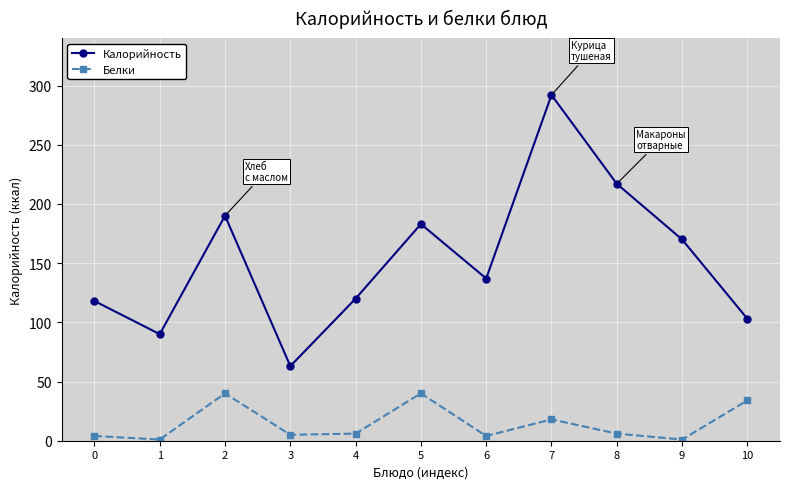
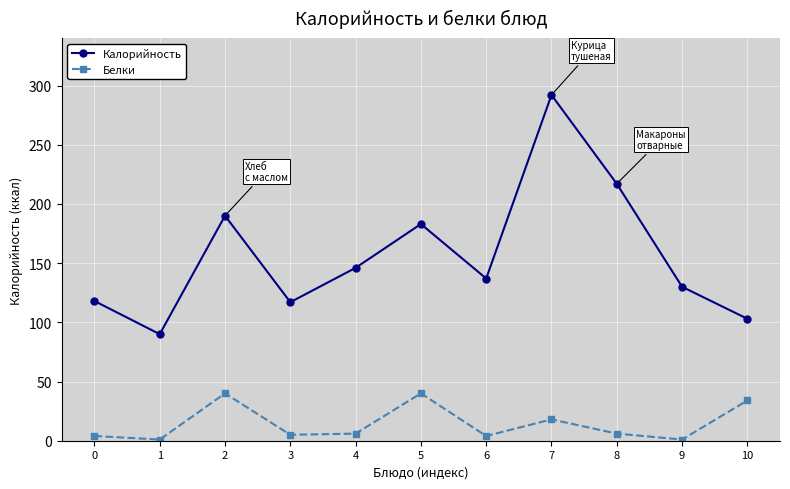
Калорийность, 3: 63 -> 117
Калорийность, 4: 120 -> 146
Калорийность, 9: 170 -> 130
